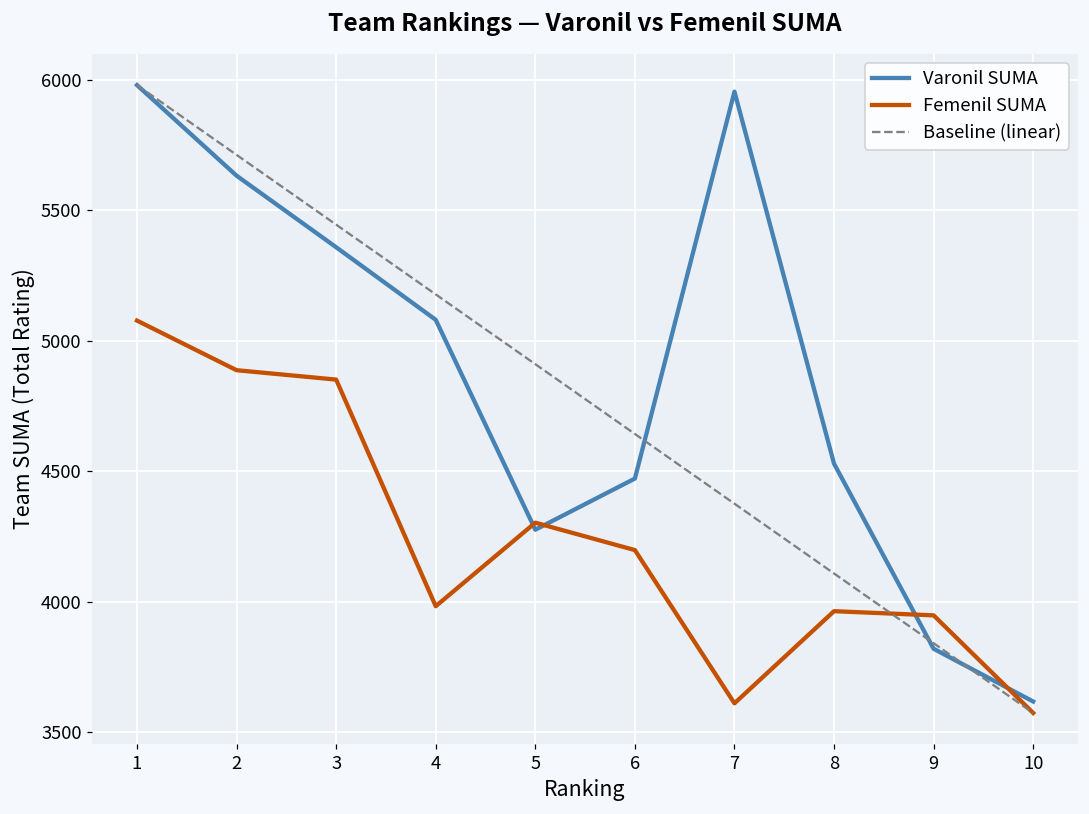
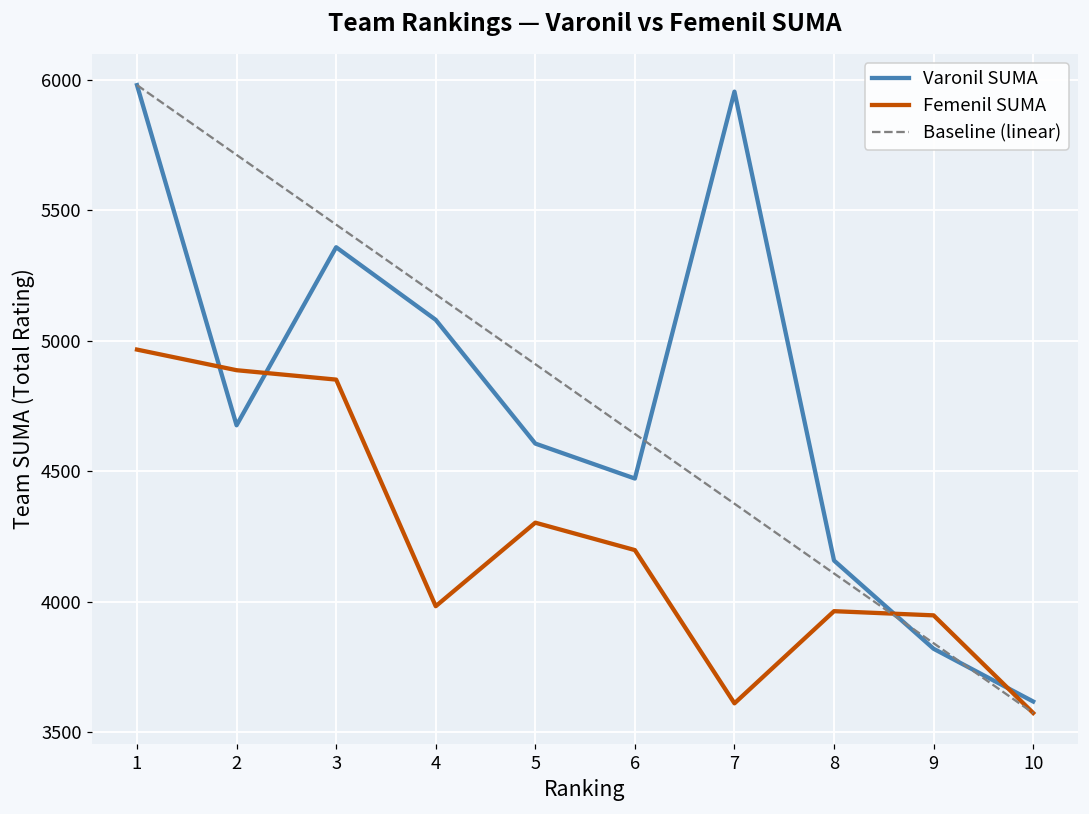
Femenil SUMA, 1: 5080 -> 4970
Varonil SUMA, 2: 5630 -> 4680
Varonil SUMA, 5: 4280 -> 4610
Varonil SUMA, 8: 4530 -> 4160
